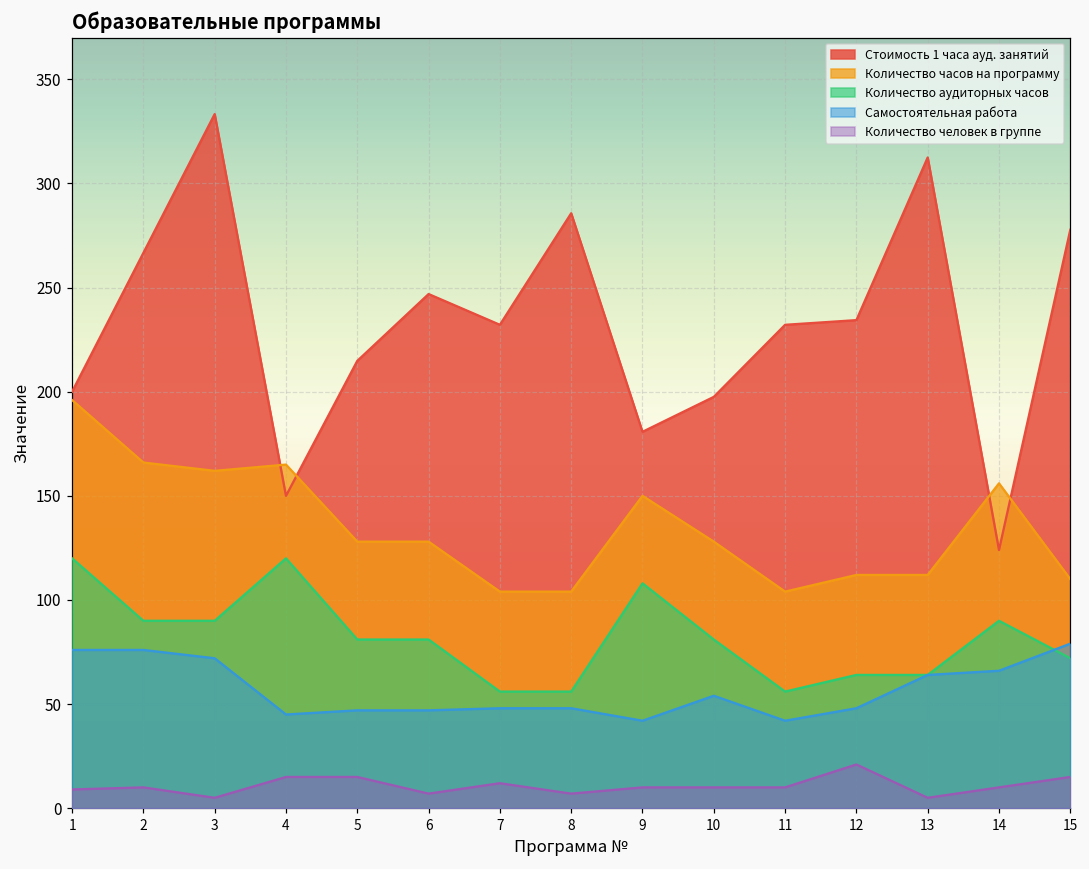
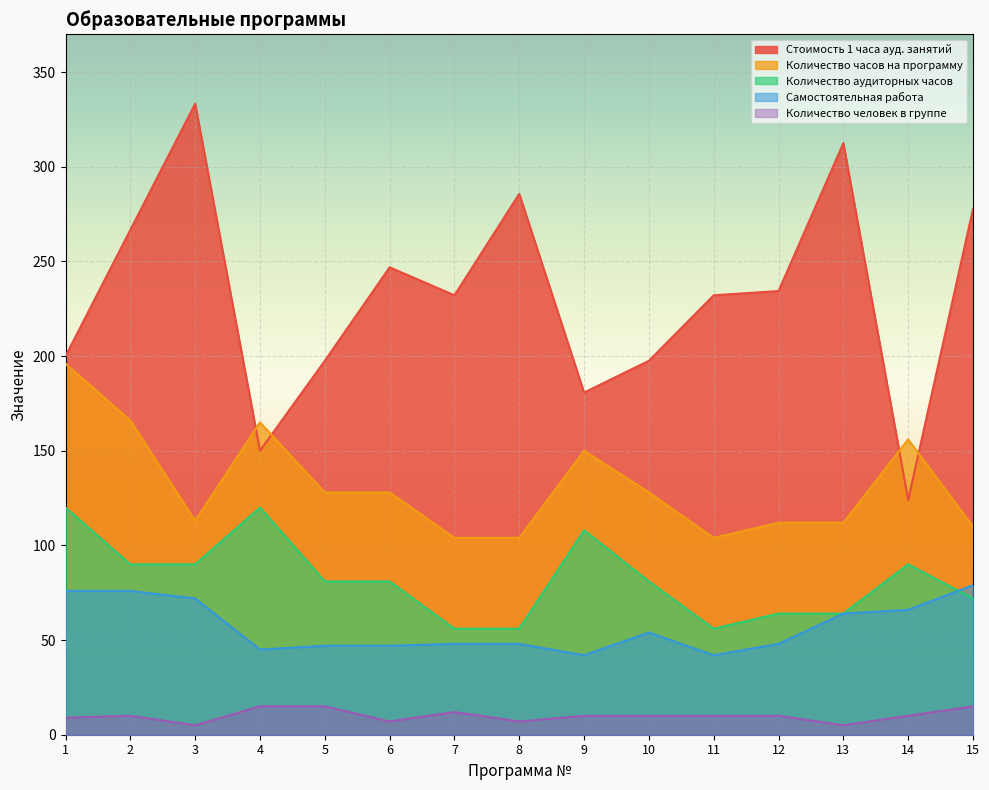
Количество часов на программу, 3: 162 -> 113
Стоимость 1 часа ауд. занятий, 5: 215 -> 198
Количество человек в группе, 12: 21 -> 10
